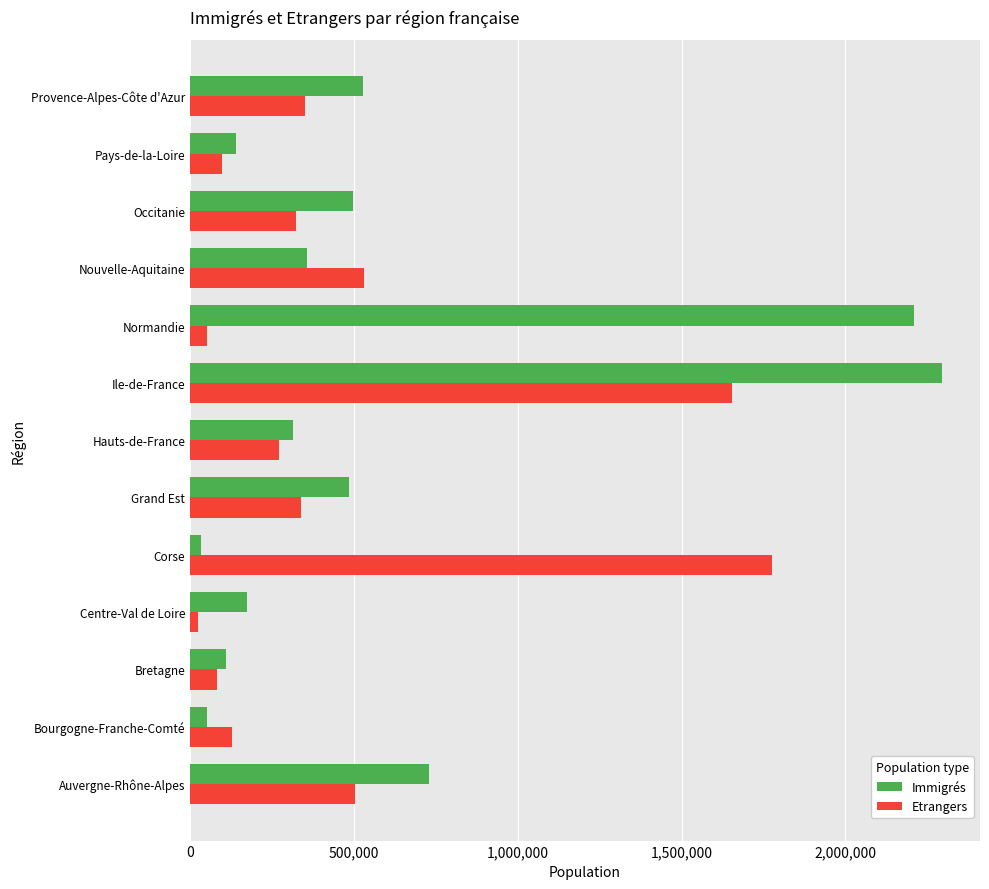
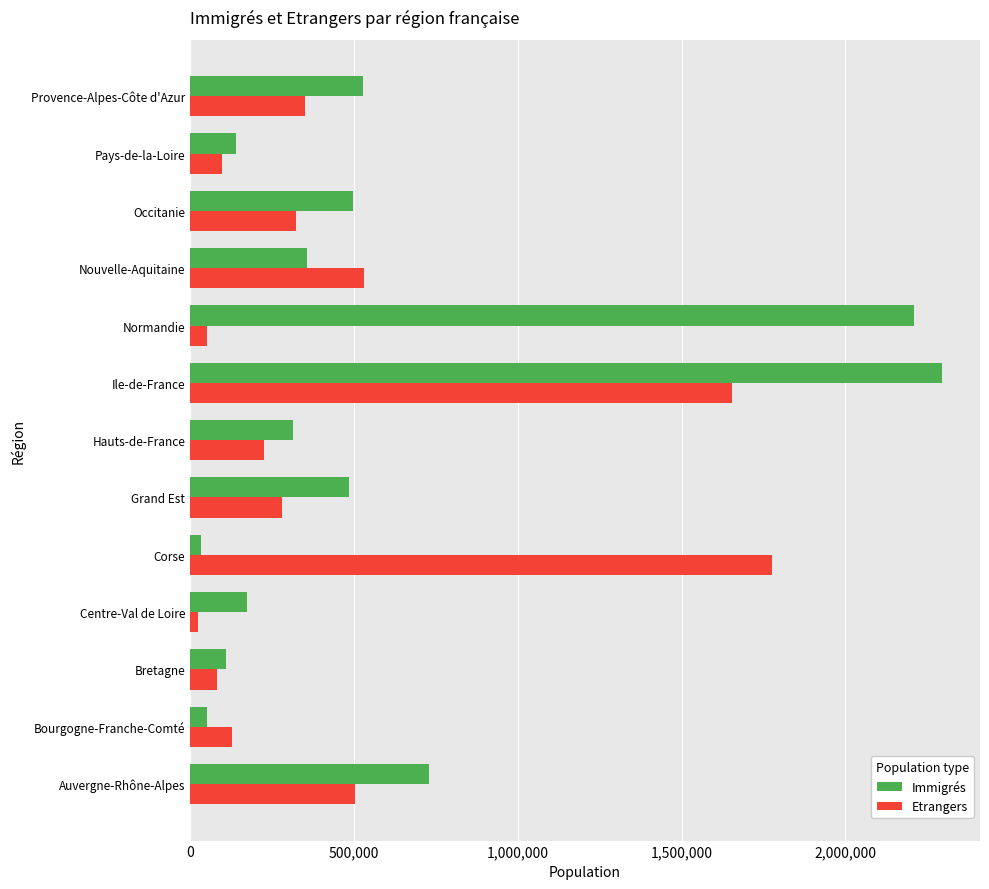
Etrangers, Hauts-de-France: 270,000 -> 230,000
Etrangers, Grand Est: 340,000 -> 280,000
